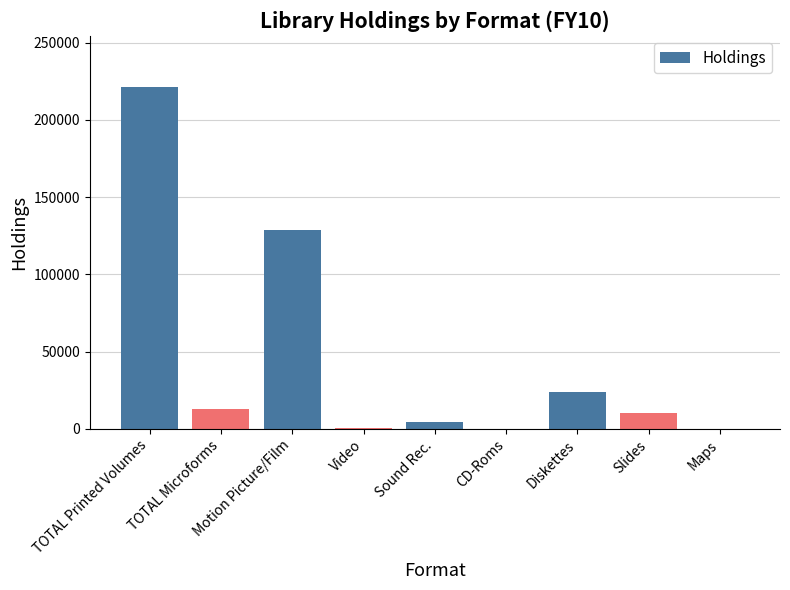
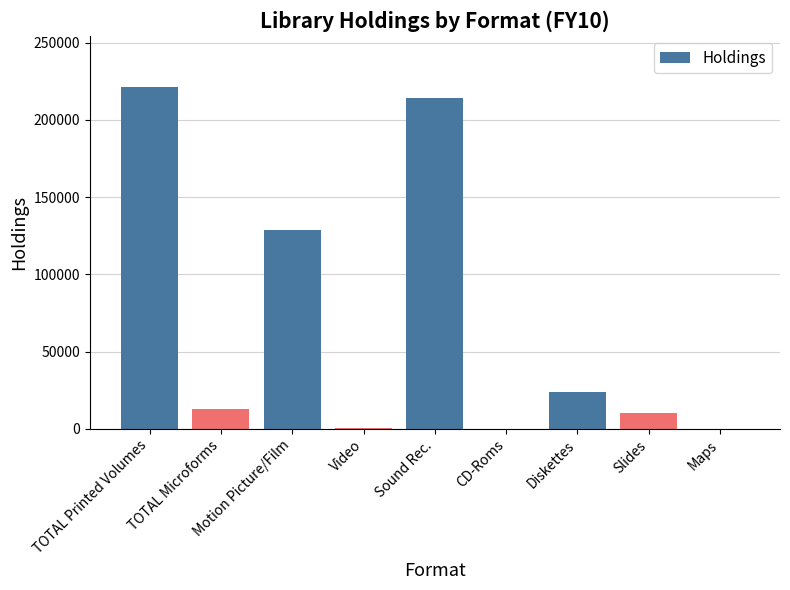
Sound Rec.: 5000 -> 214000
